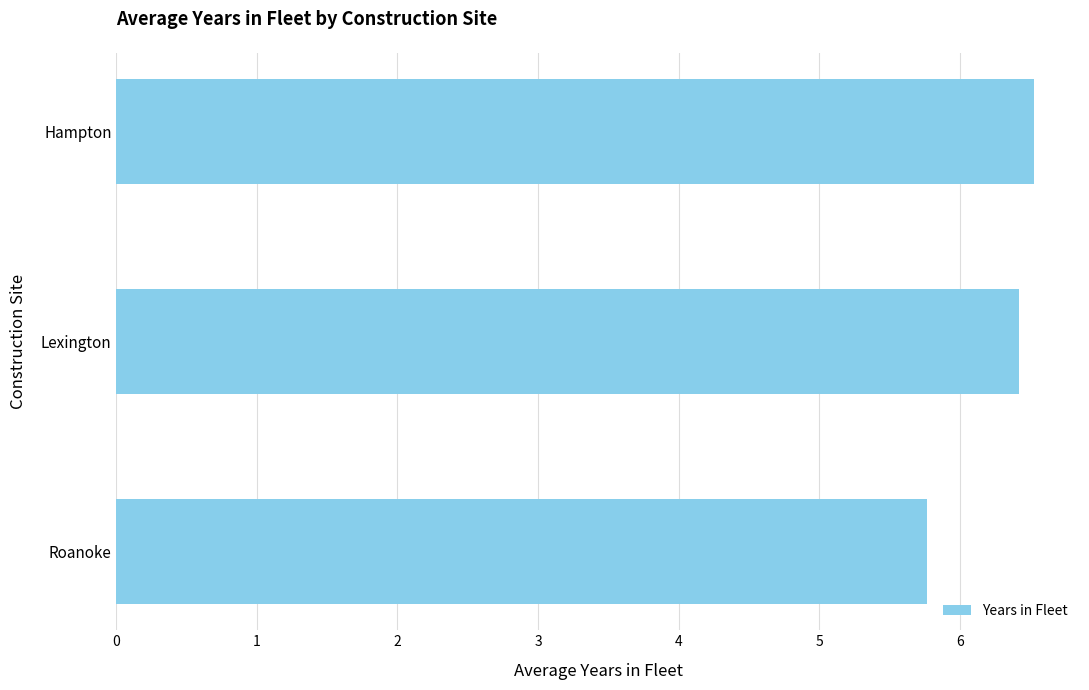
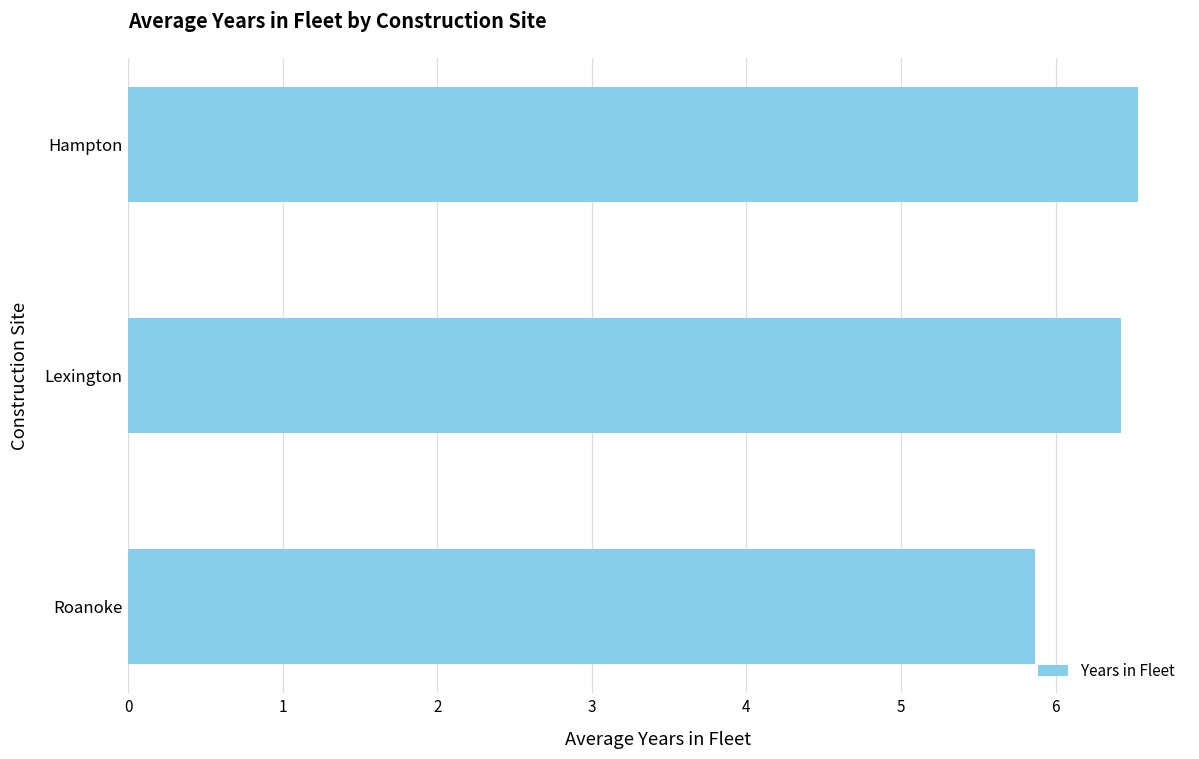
Roanoke: 5.77 -> 5.87
